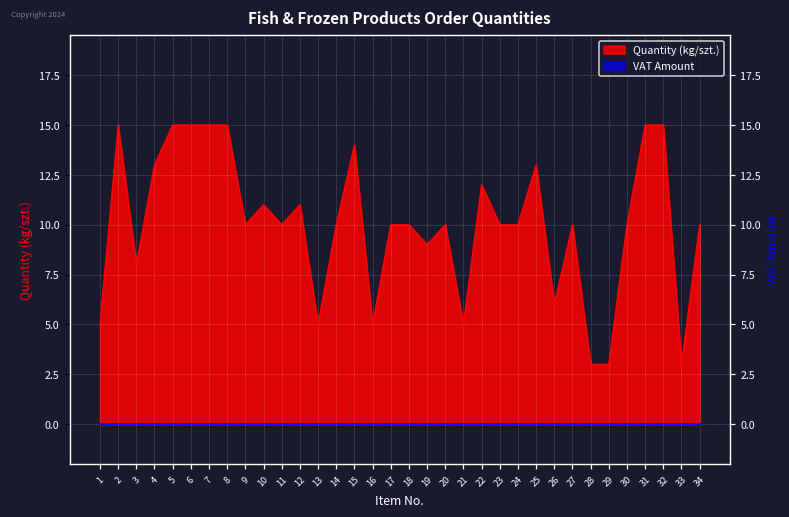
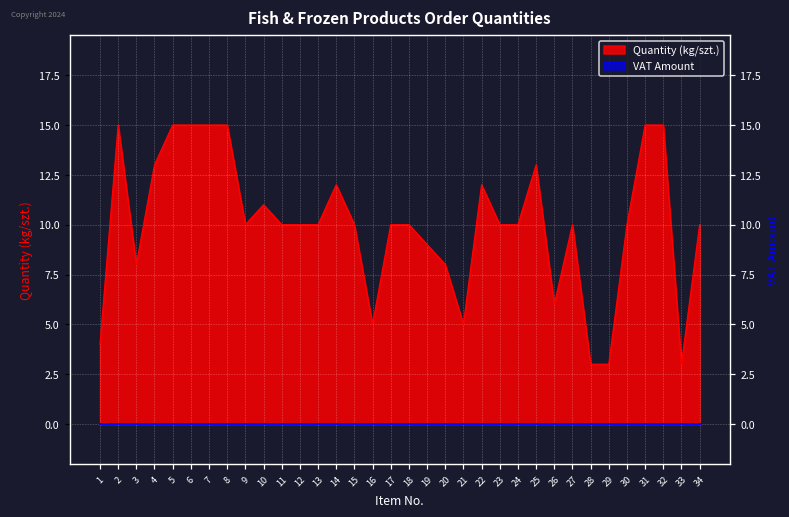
Quantity (kg/szt.), 1: 5 -> 4
Quantity (kg/szt.), 12: 11 -> 10
Quantity (kg/szt.), 13: 5 -> 10
Quantity (kg/szt.), 14: 10 -> 12
Quantity (kg/szt.), 15: 14 -> 10
Quantity (kg/szt.), 20: 10 -> 8
